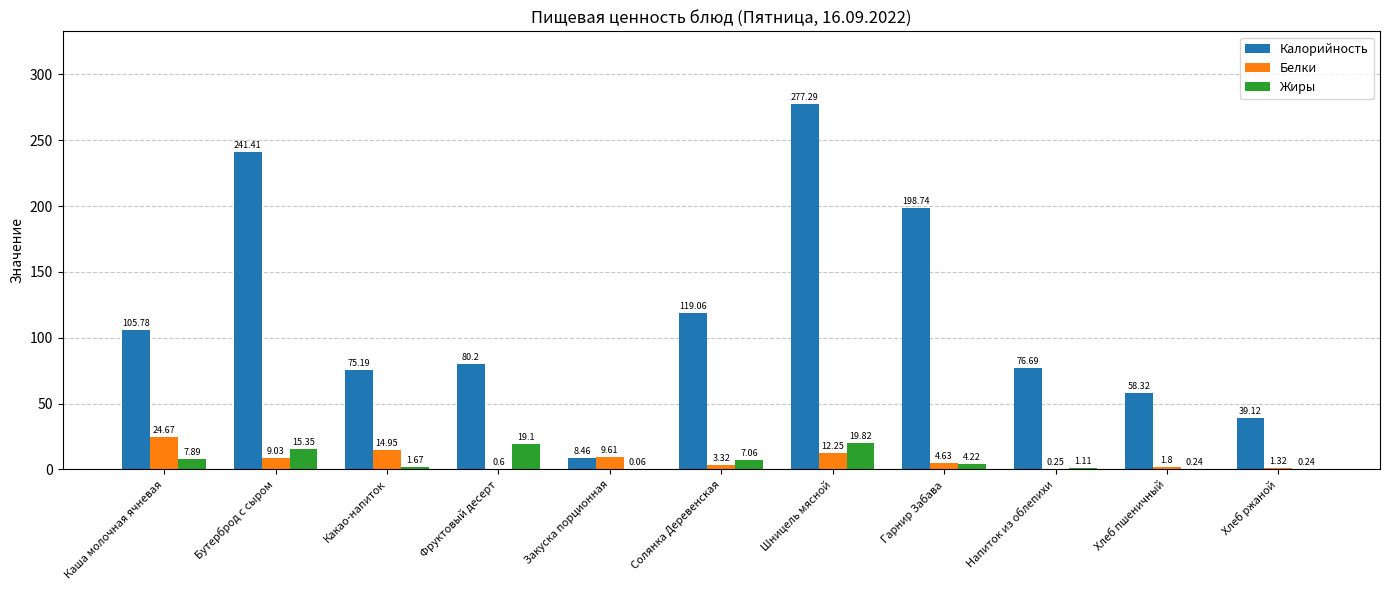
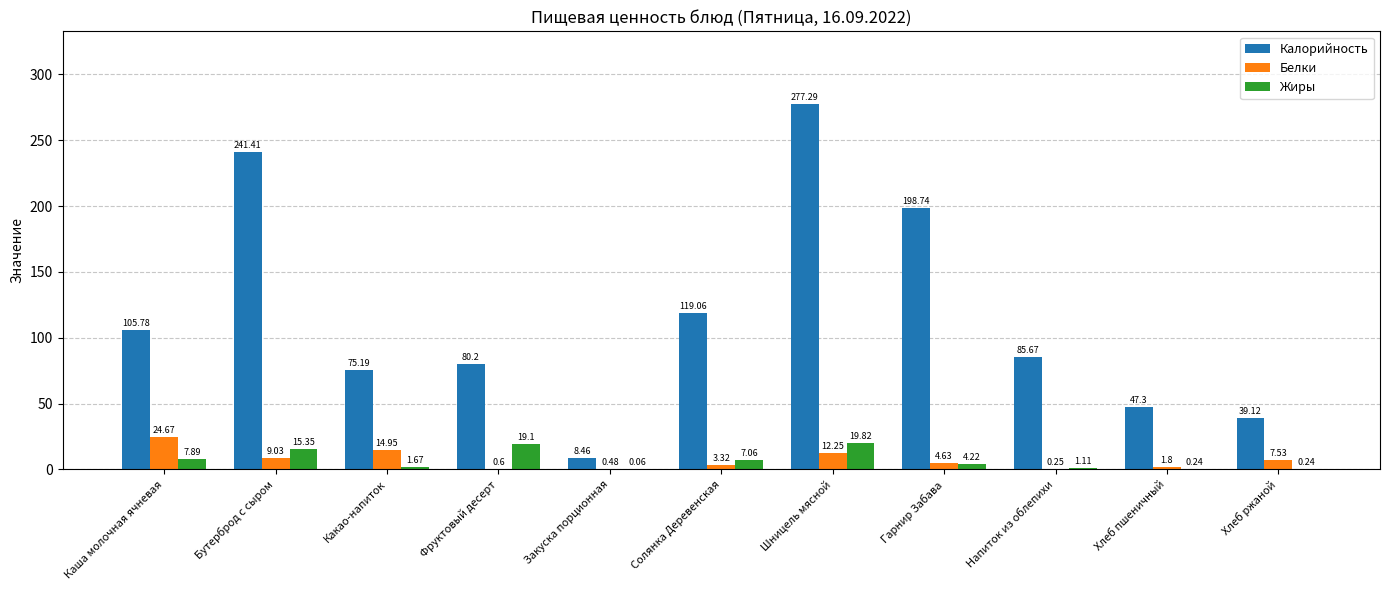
Белки, Закуска порционная: 9.61 -> 0.48
Калорийность, Напиток из облепихи: 76.69 -> 85.67
Калорийность, Хлеб пшеничный: 58.32 -> 47.3
Белки, Хлеб ржаной: 1.32 -> 7.53
